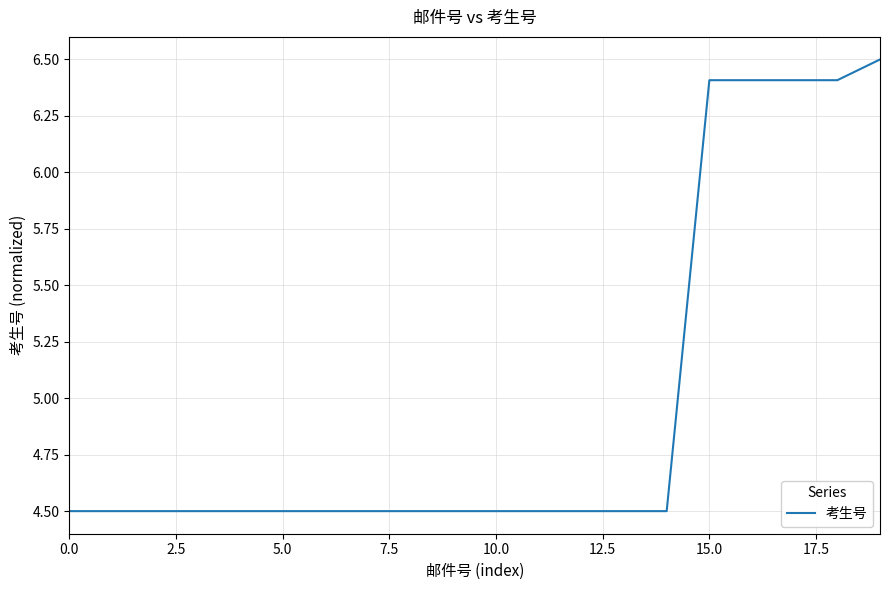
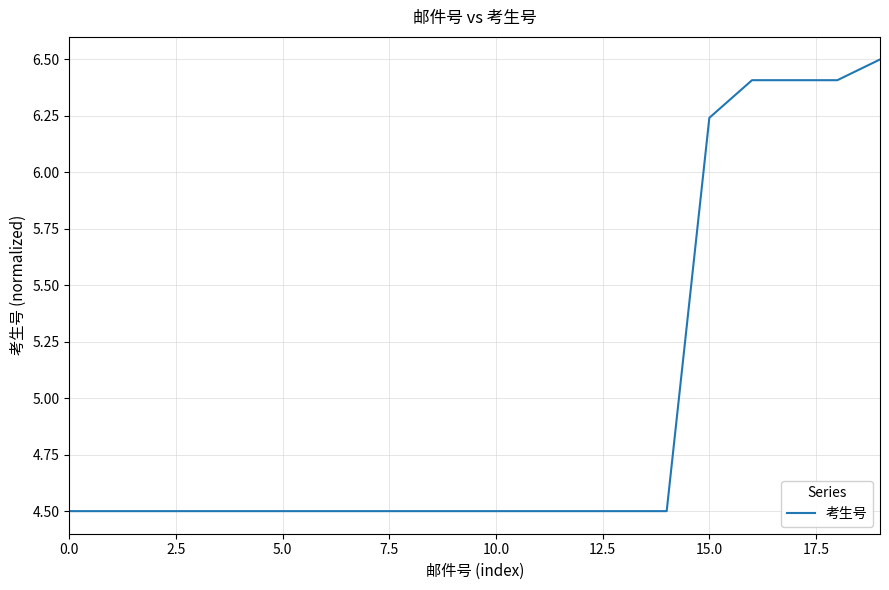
15.0: 6.41 -> 6.24
